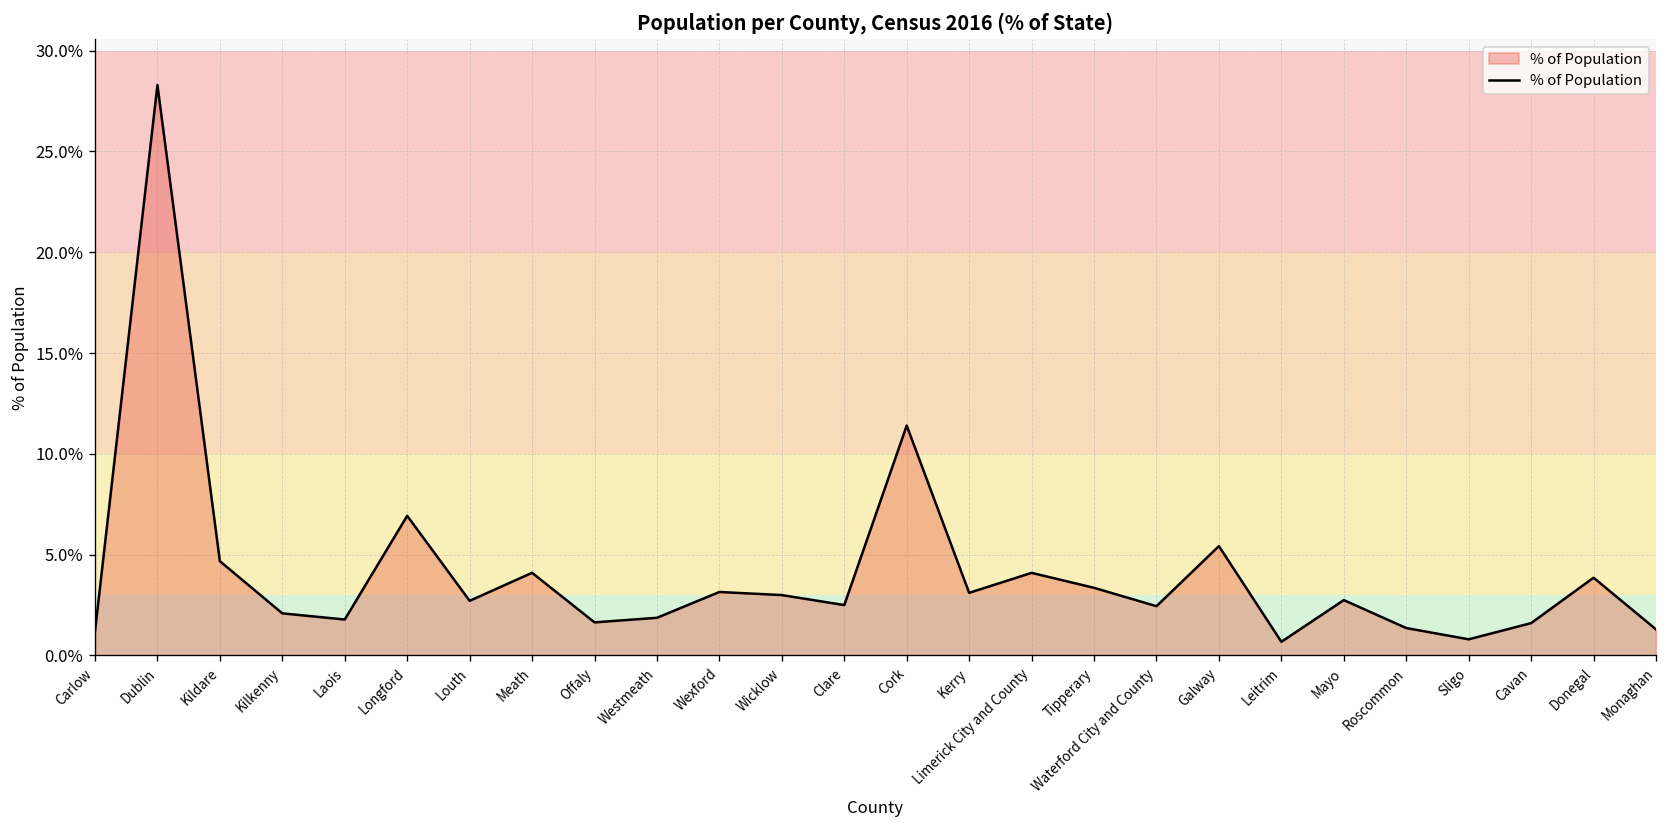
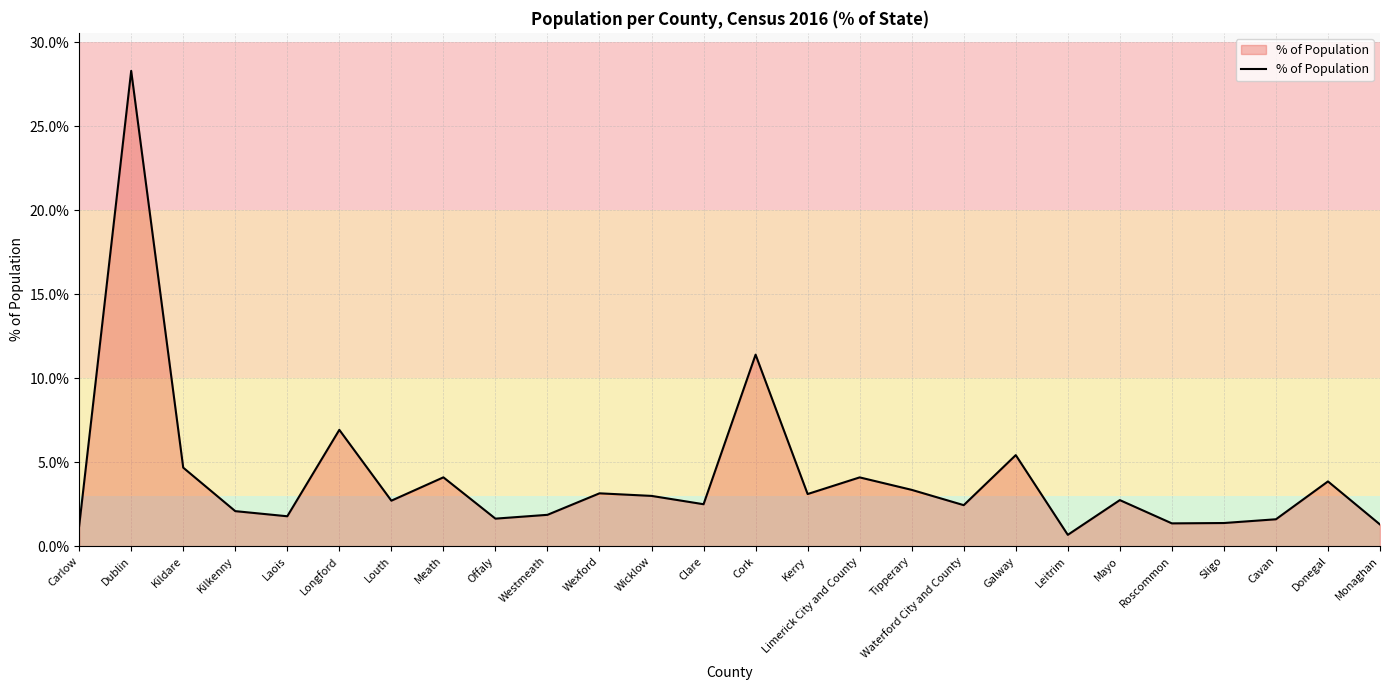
Sligo: 0.8% -> 1.4%
